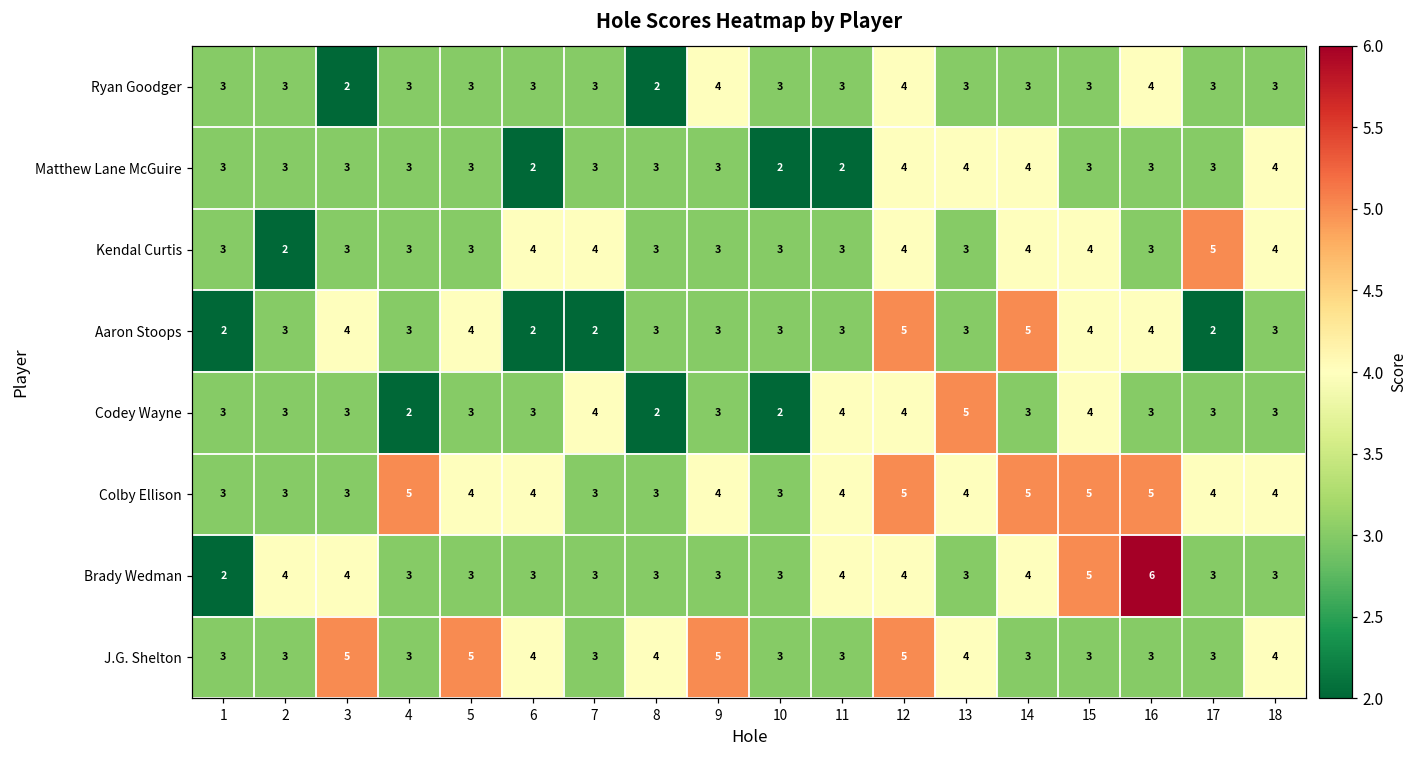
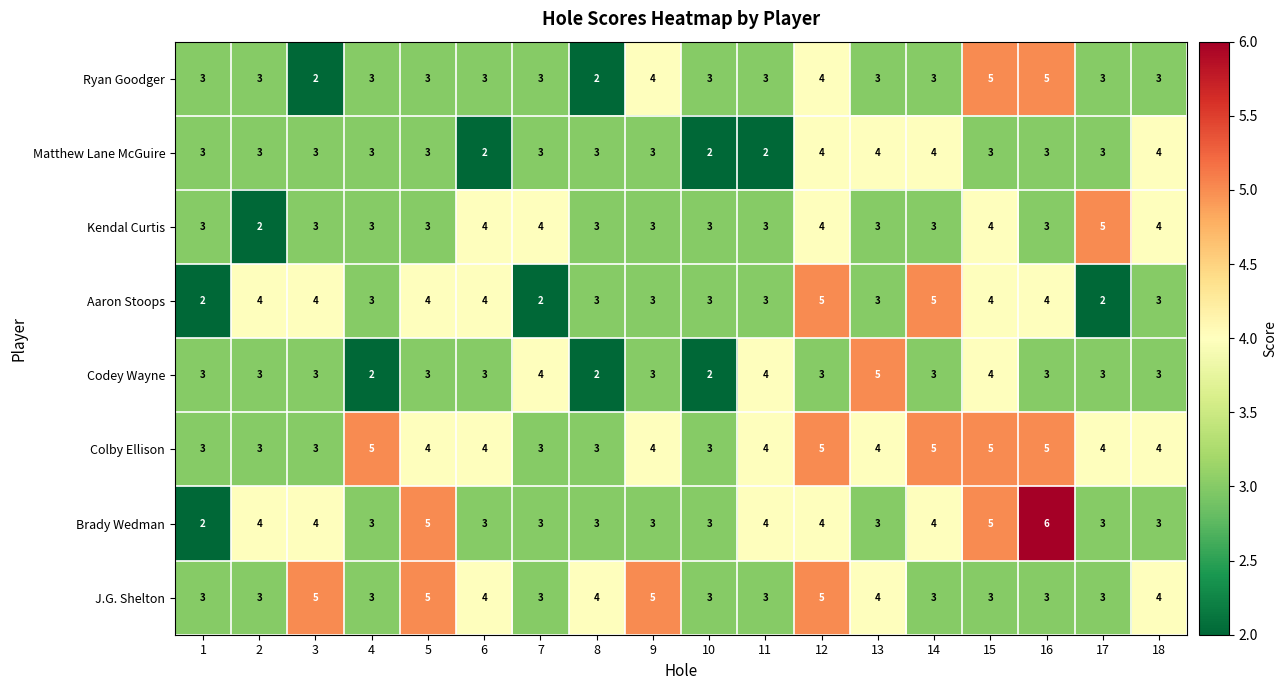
Ryan Goodger, 15: 3 -> 5
Ryan Goodger, 16: 4 -> 5
Kendal Curtis, 14: 4 -> 3
Aaron Stoops, 2: 3 -> 4
Aaron Stoops, 6: 2 -> 4
Codey Wayne, 12: 4 -> 3
Brady Wedman, 5: 3 -> 5
